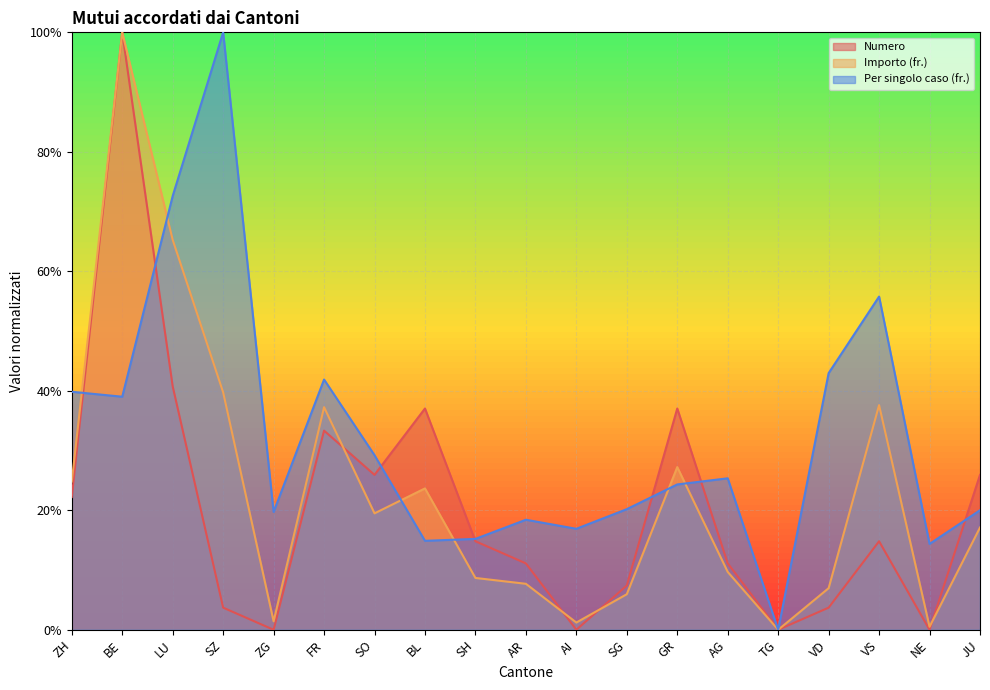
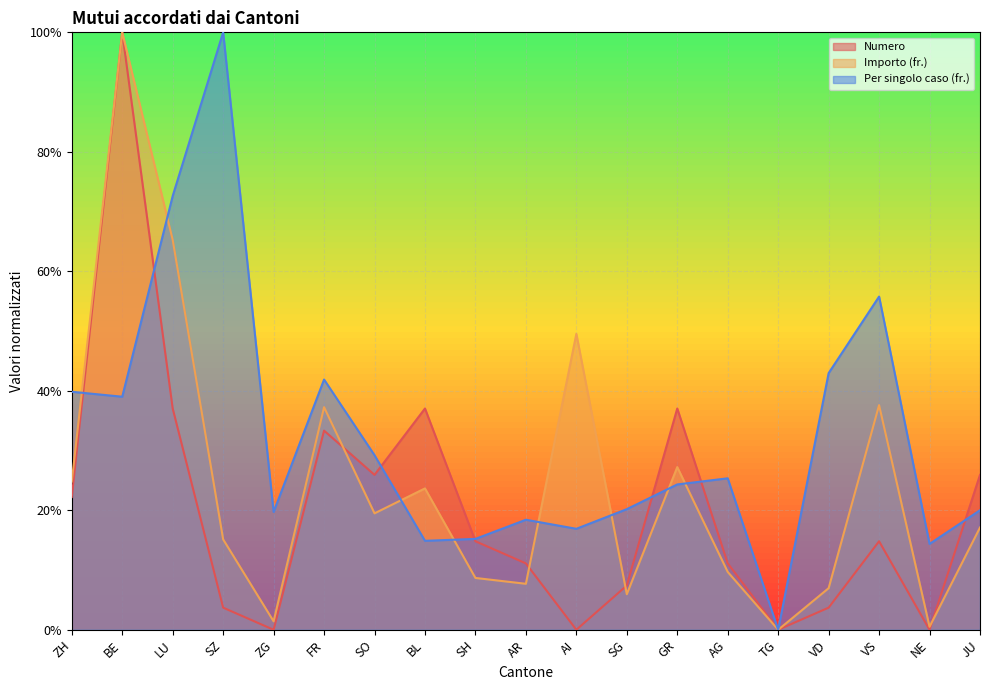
Numero, LU: 41% -> 37%
Importo (fr.), SZ: 40% -> 15%
Importo (fr.), AI: 1% -> 50%
